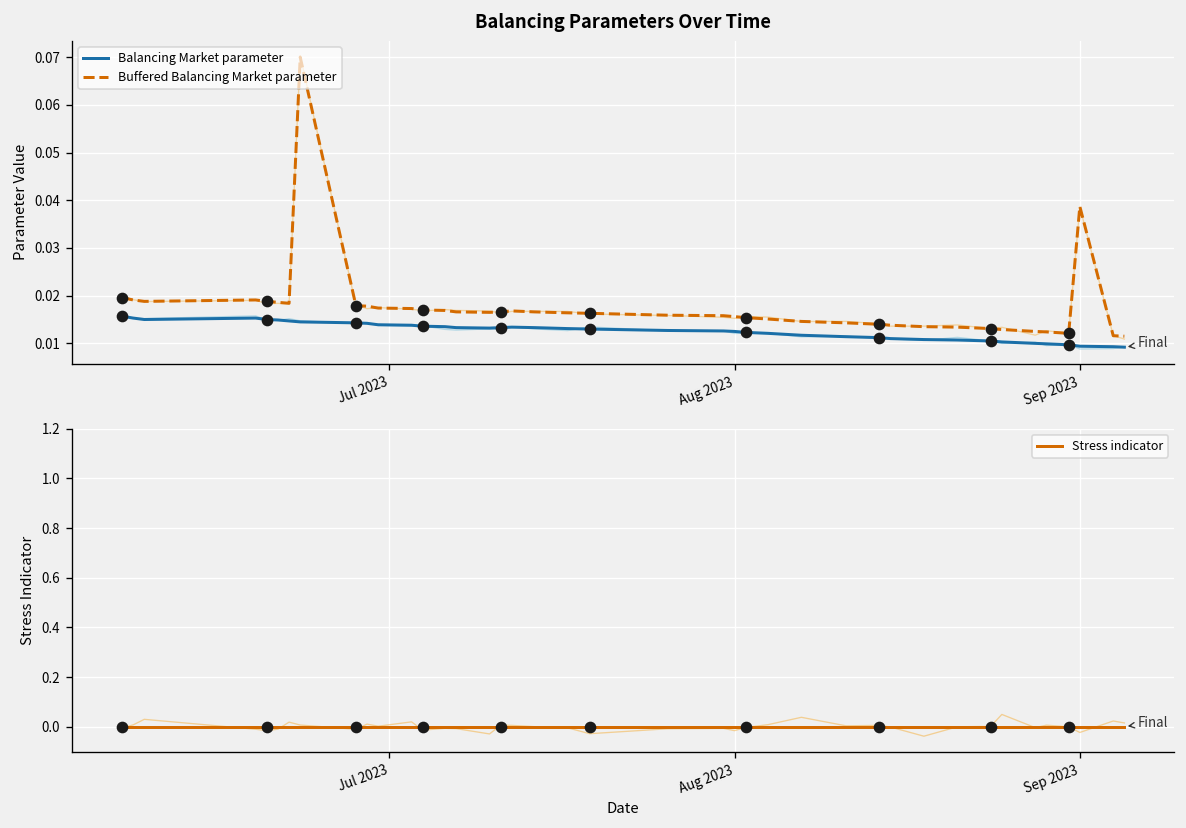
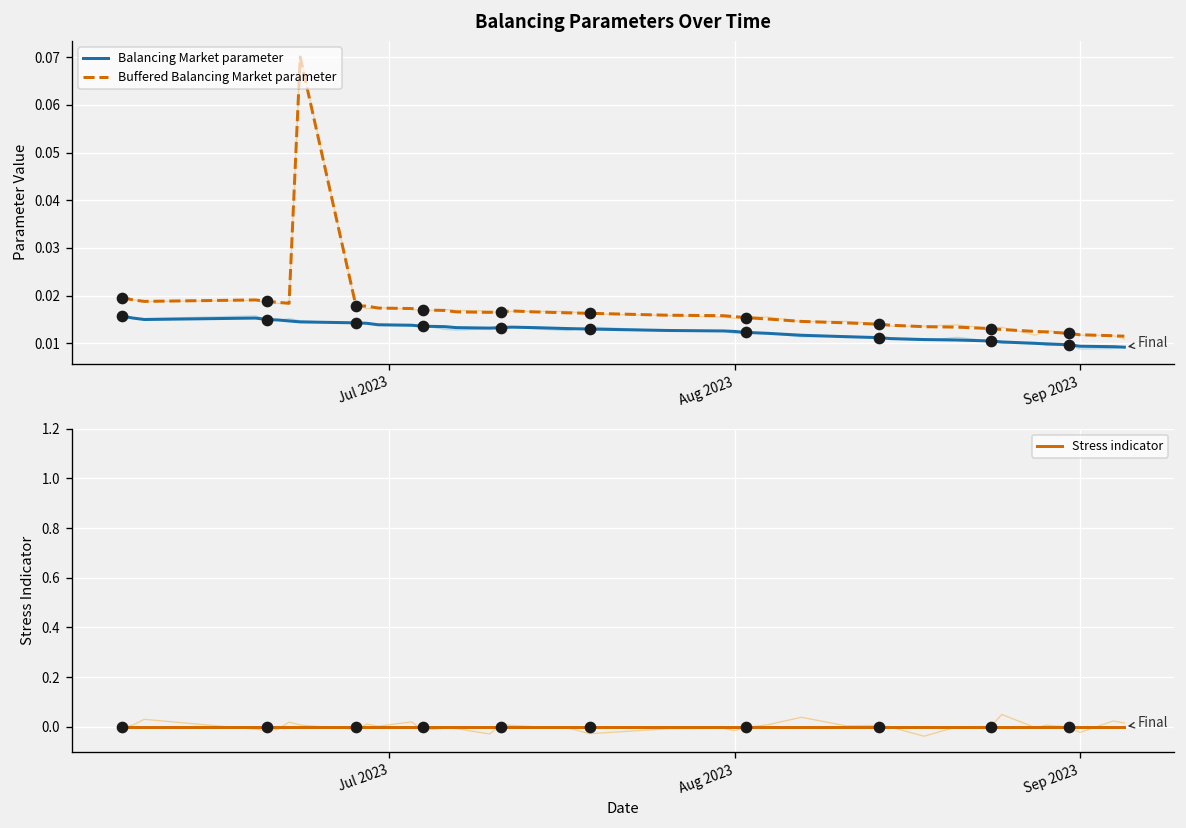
Balancing Parameters Over Time, Buffered Balancing Market parameter, Sep 2023: 0.039 -> 0.012
